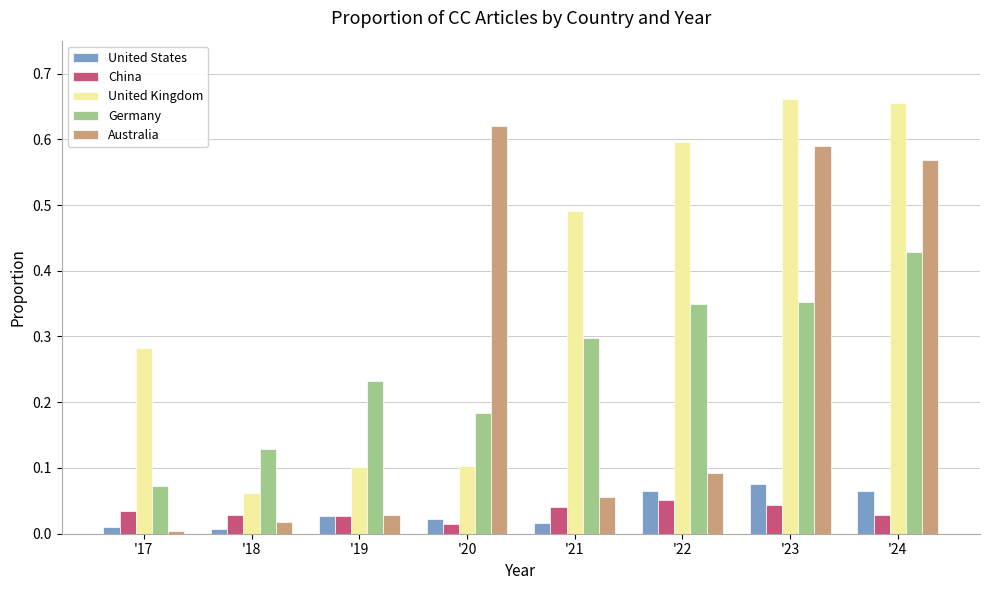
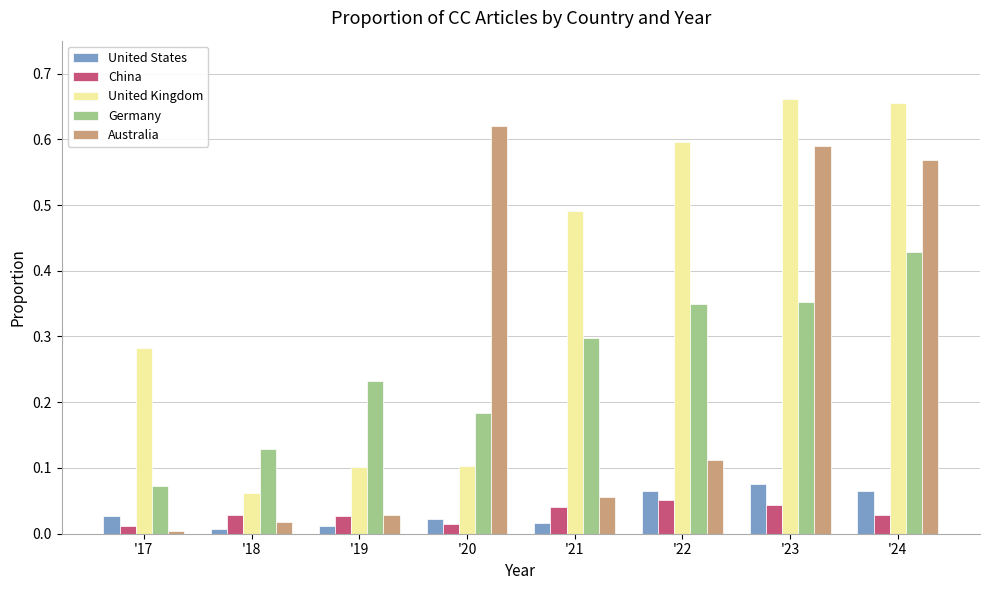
United States, '17: 0.01 -> 0.03
China, '17: 0.04 -> 0.01
United States, '19: 0.03 -> 0.01
Australia, '22: 0.09 -> 0.11
